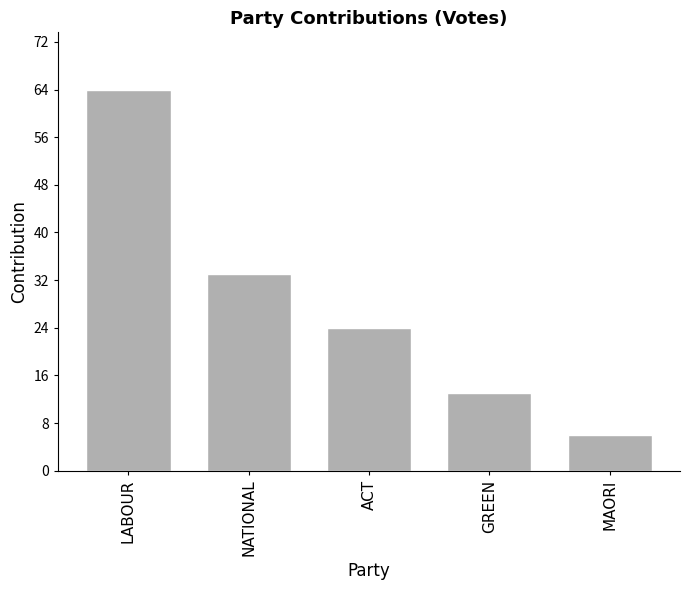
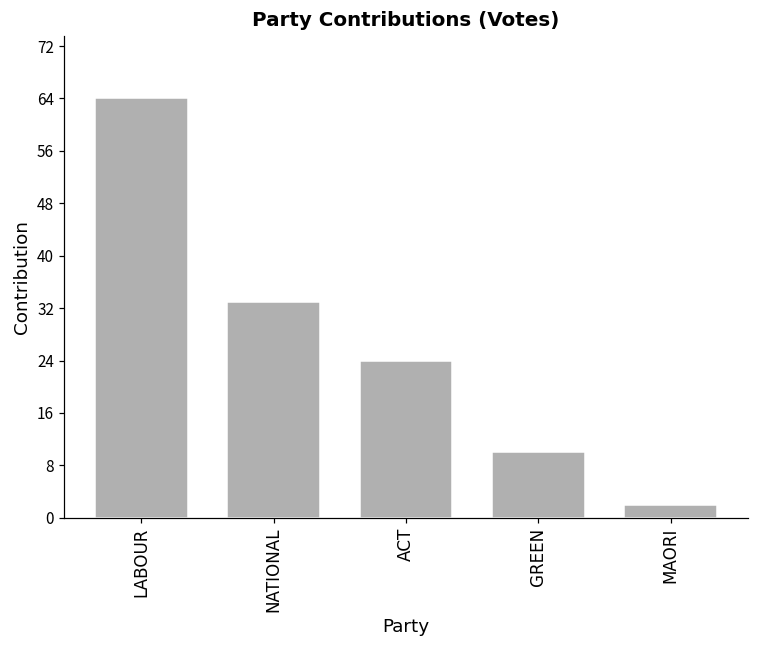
GREEN: 13 -> 10
MAORI: 6 -> 2
